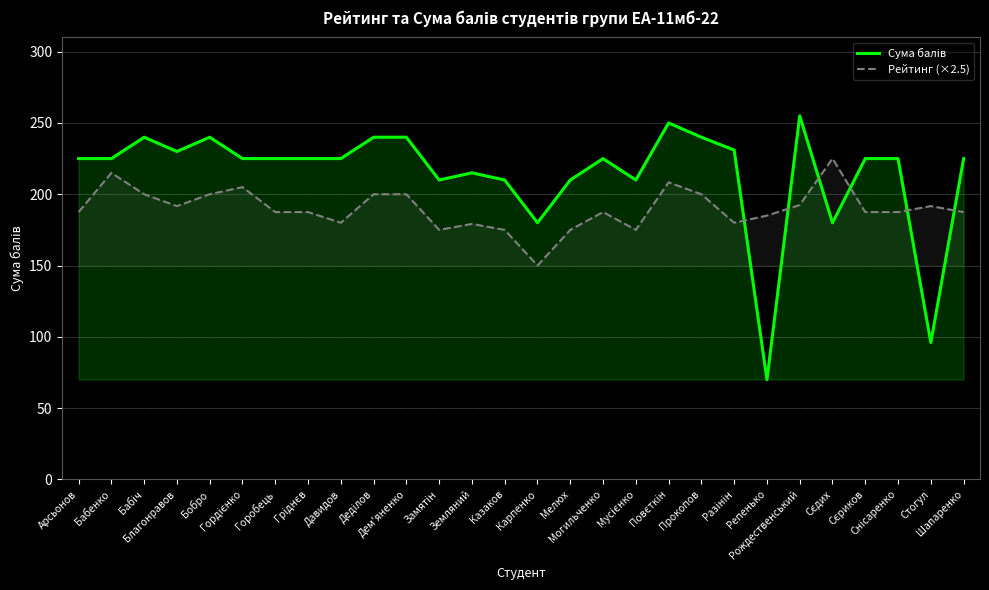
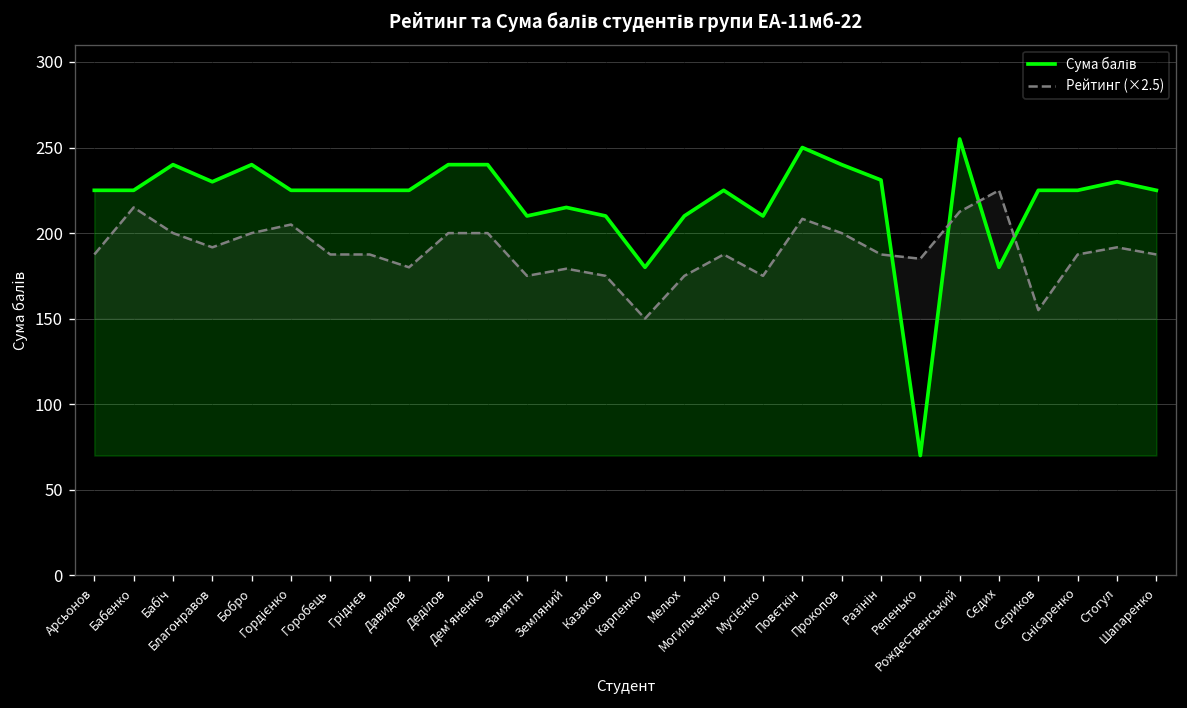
Рейтинг (×2.5), Разінін: 180 -> 188
Рейтинг (×2.5), Рождественський: 193 -> 213
Рейтинг (×2.5), Сєриков: 188 -> 155
Сума балів, Стогул: 96 -> 230
